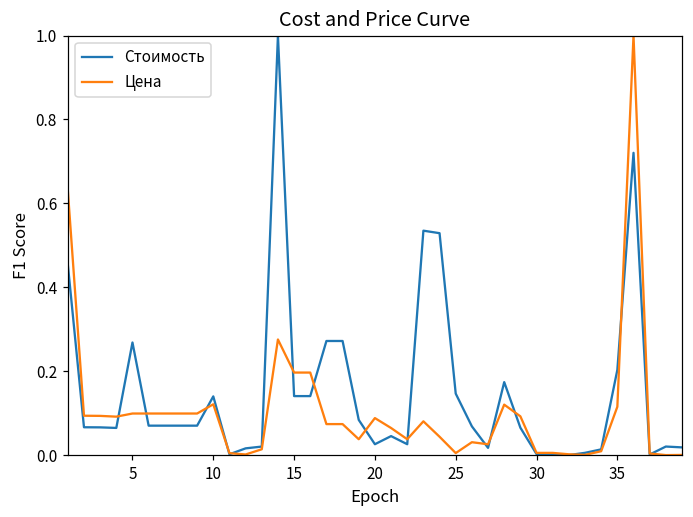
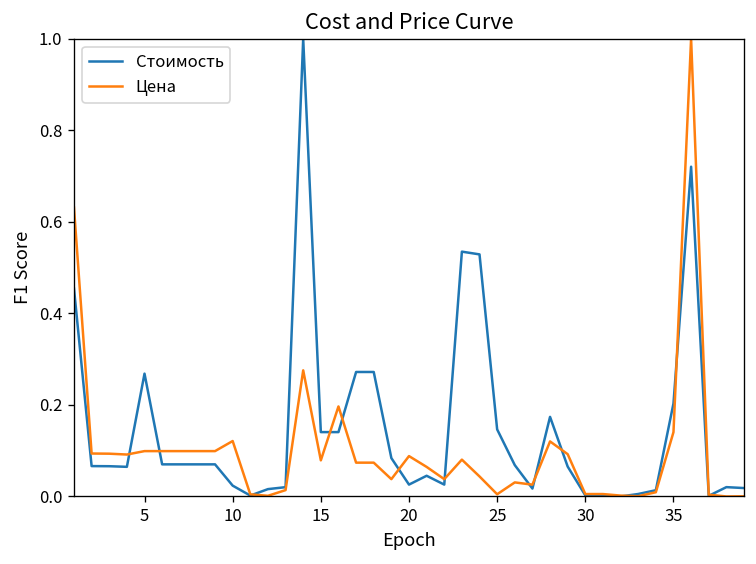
Стоимость, 10: 0.14 -> 0.02
Цена, 15: 0.20 -> 0.08
Цена, 35: 0.12 -> 0.14
